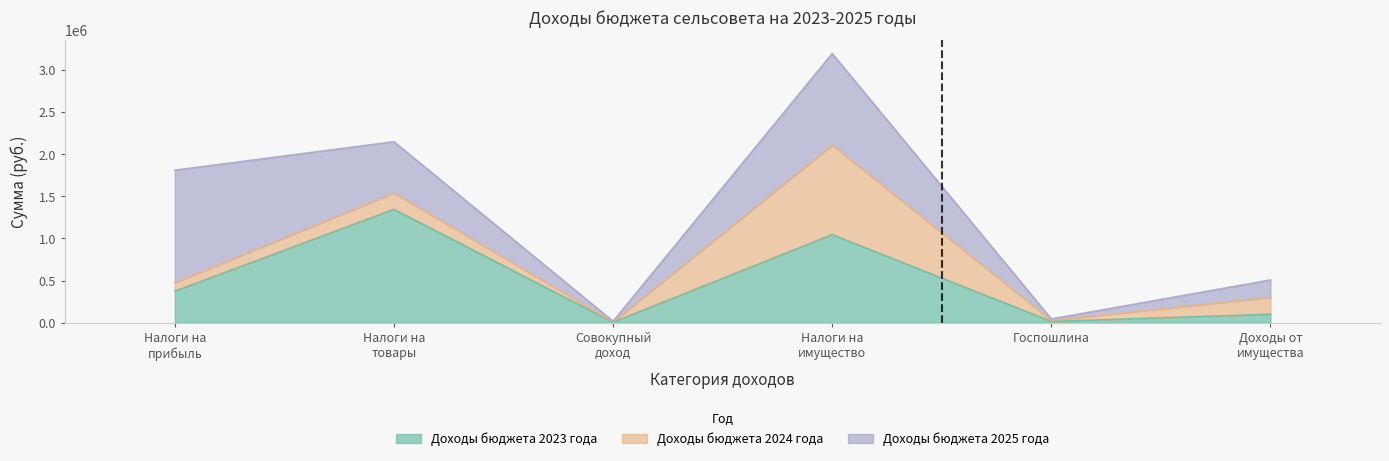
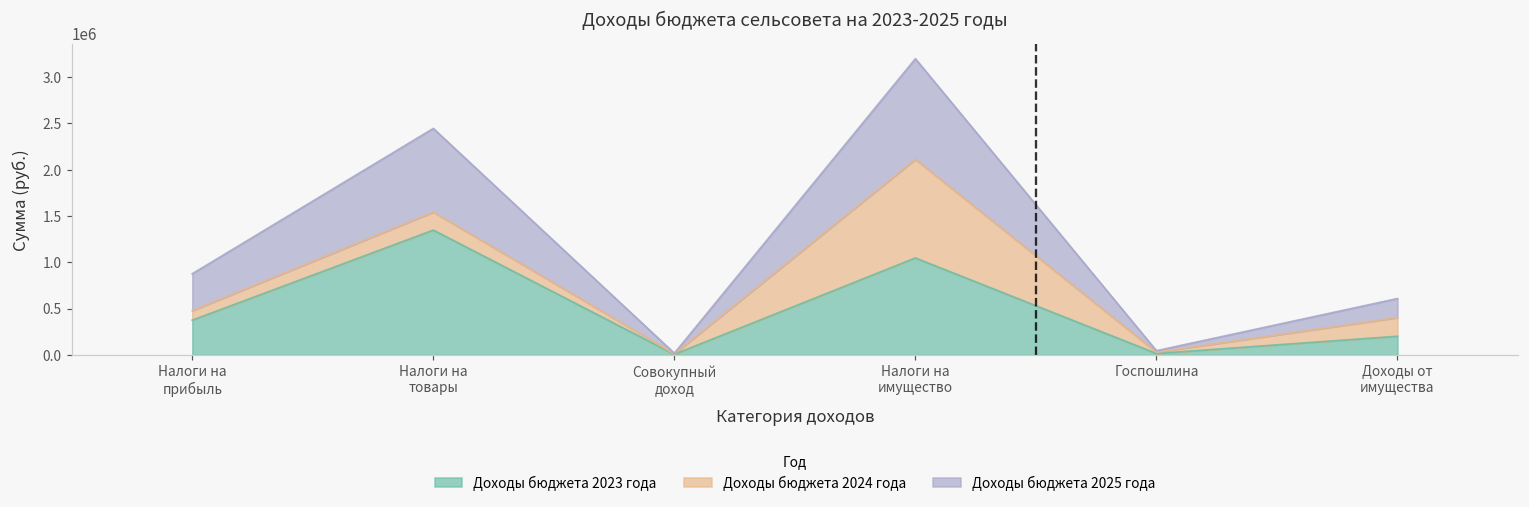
Доходы бюджета 2025 года, Налоги на прибыль: 1300000 -> 400000
Доходы бюджета 2025 года, Налоги на товары: 600000 -> 900000
Доходы бюджета 2023 года, Доходы от имущества: 100000 -> 200000
